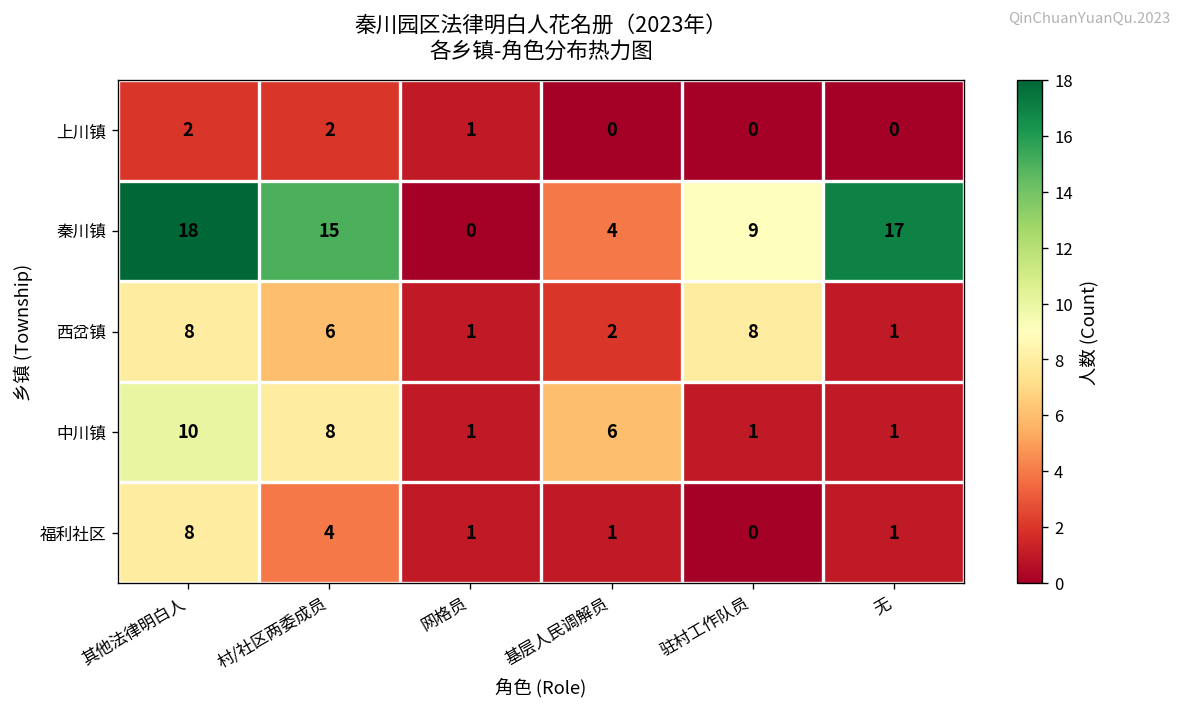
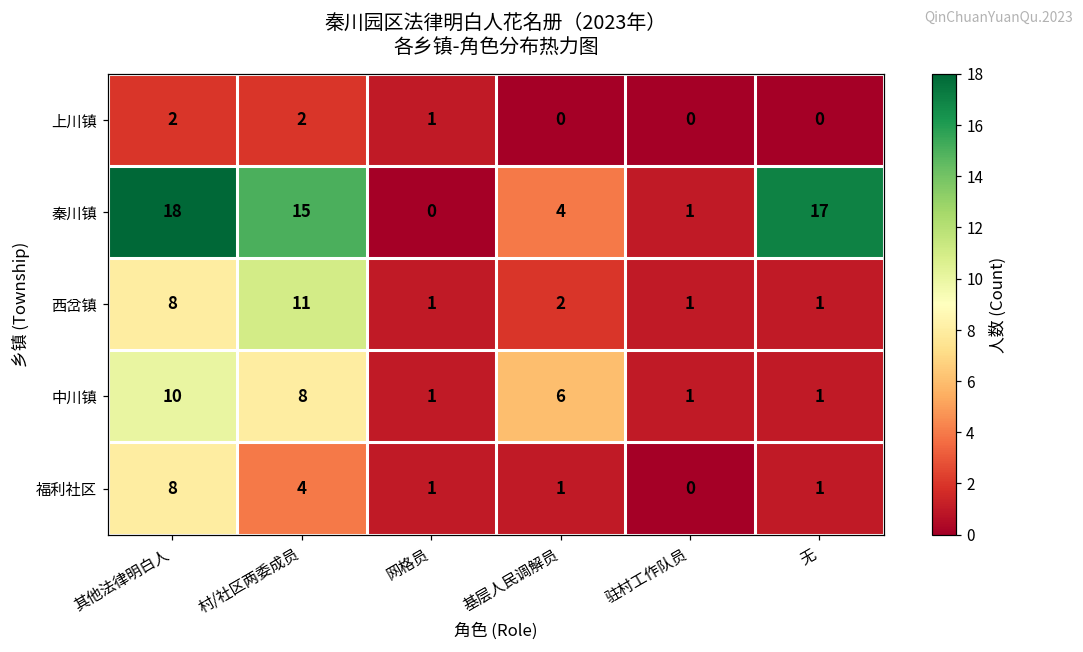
秦川镇, 驻村工作队员: 9 -> 1
西岔镇, 村/社区两委成员: 6 -> 11
西岔镇, 驻村工作队员: 8 -> 1
